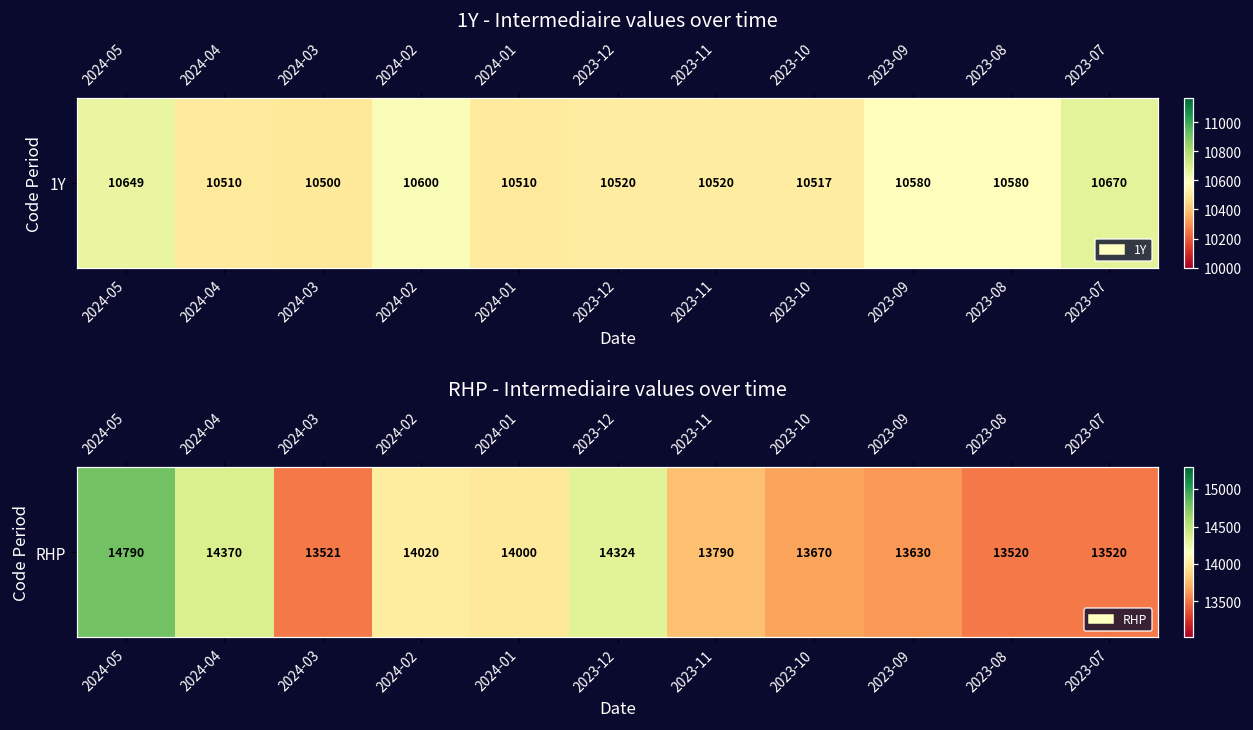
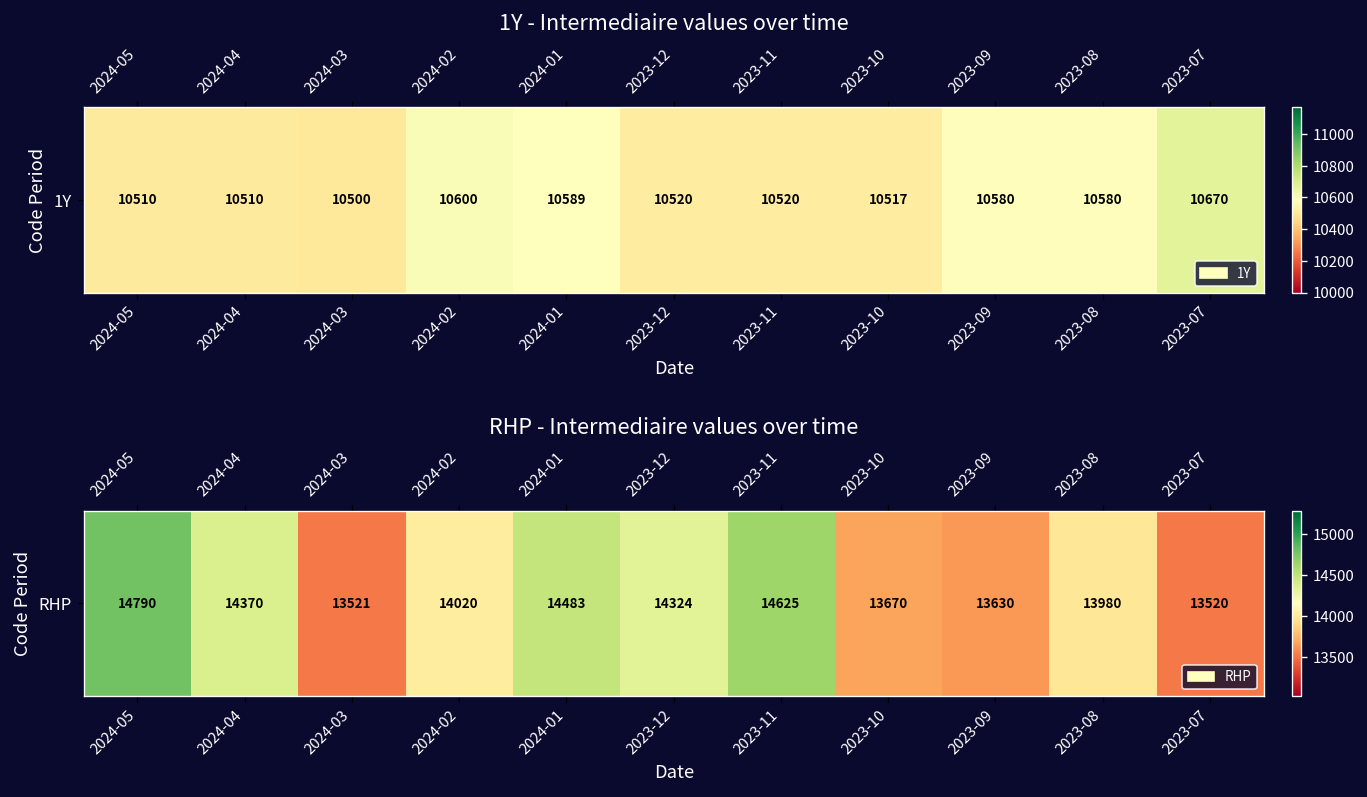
1Y - Intermediaire values over time, 1Y, 2024-05: 10649 -> 10510
1Y - Intermediaire values over time, 1Y, 2024-01: 10510 -> 10589
RHP - Intermediaire values over time, RHP, 2024-01: 14000 -> 14483
RHP - Intermediaire values over time, RHP, 2023-11: 13790 -> 14625
RHP - Intermediaire values over time, RHP, 2023-08: 13520 -> 13980
